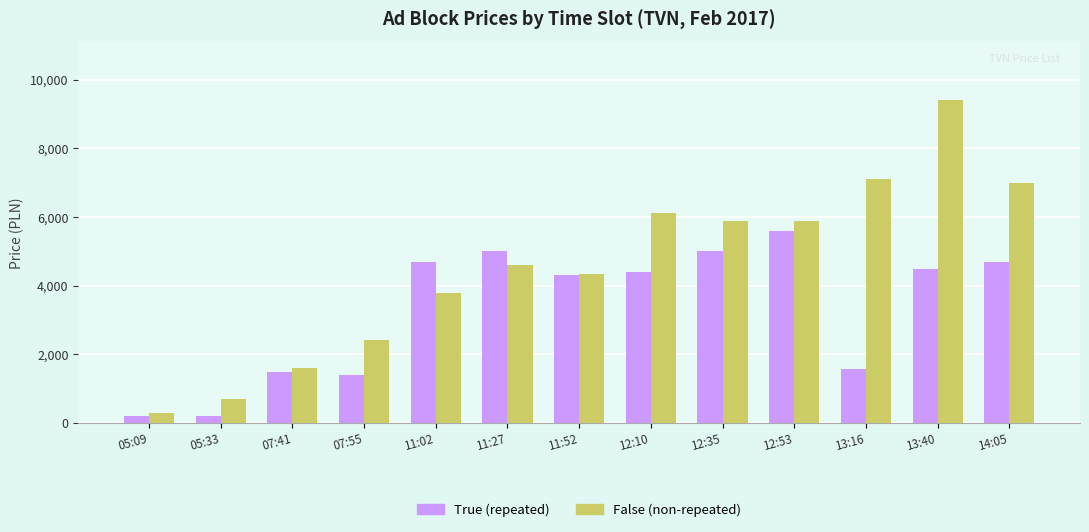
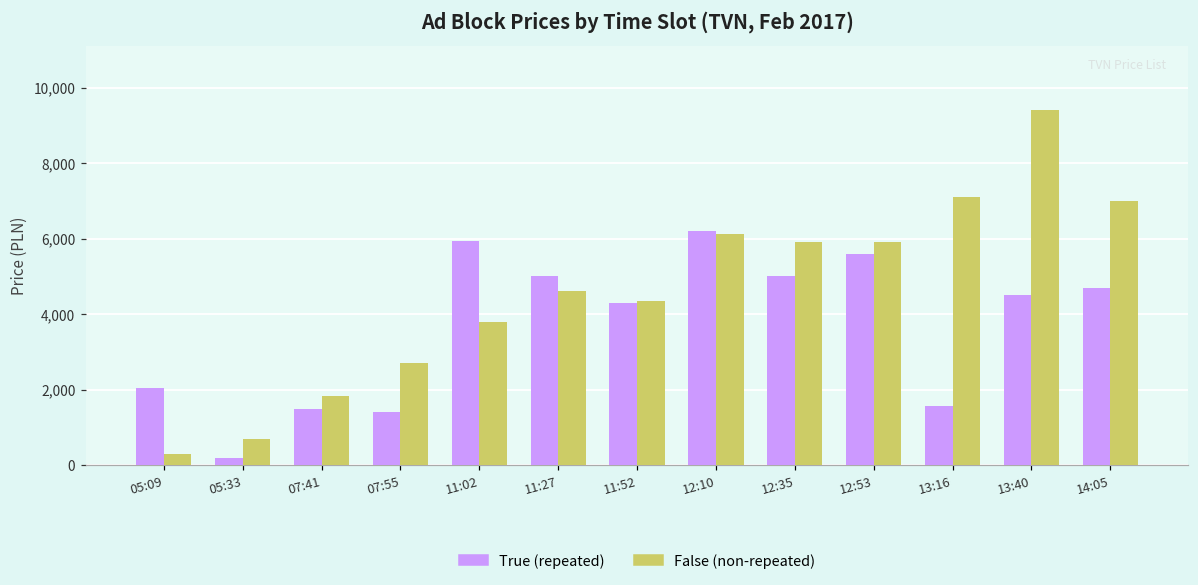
True (repeated), 05:09: 200 -> 2,000
False (non-repeated), 07:41: 1,600 -> 1,800
False (non-repeated), 07:55: 2,400 -> 2,700
True (repeated), 11:02: 4,700 -> 5,900
True (repeated), 12:10: 4,400 -> 6,200
